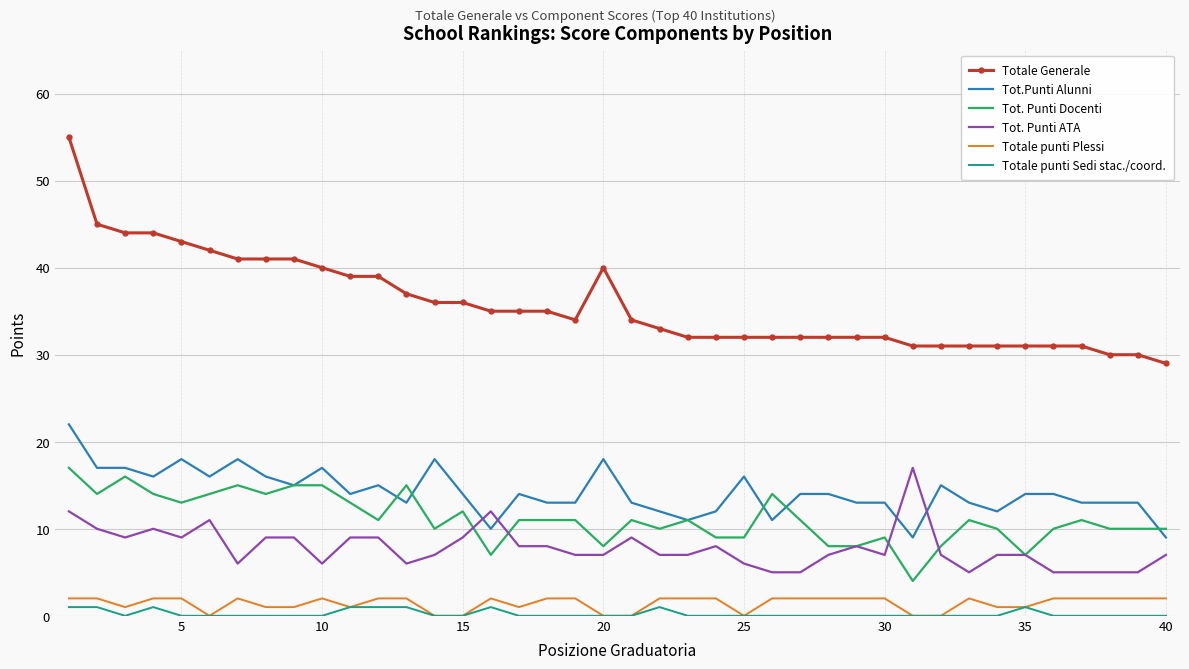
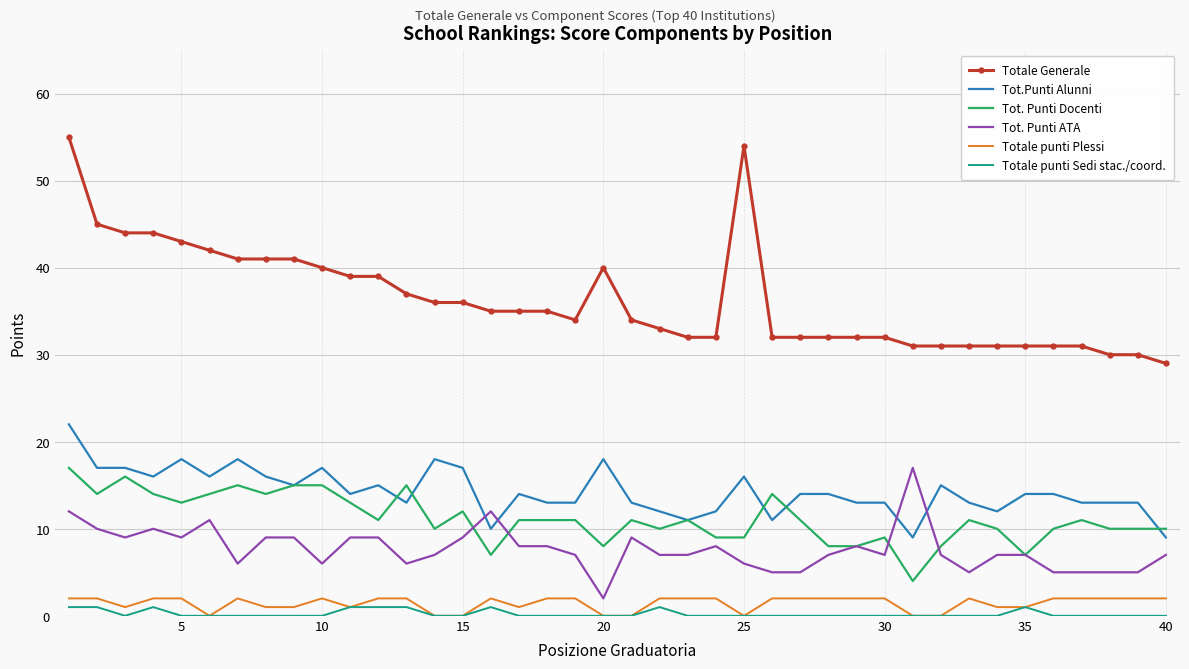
Tot.Punti Alunni, 15: 14 -> 17
Tot. Punti ATA, 20: 7 -> 2
Totale Generale, 25: 32 -> 54
